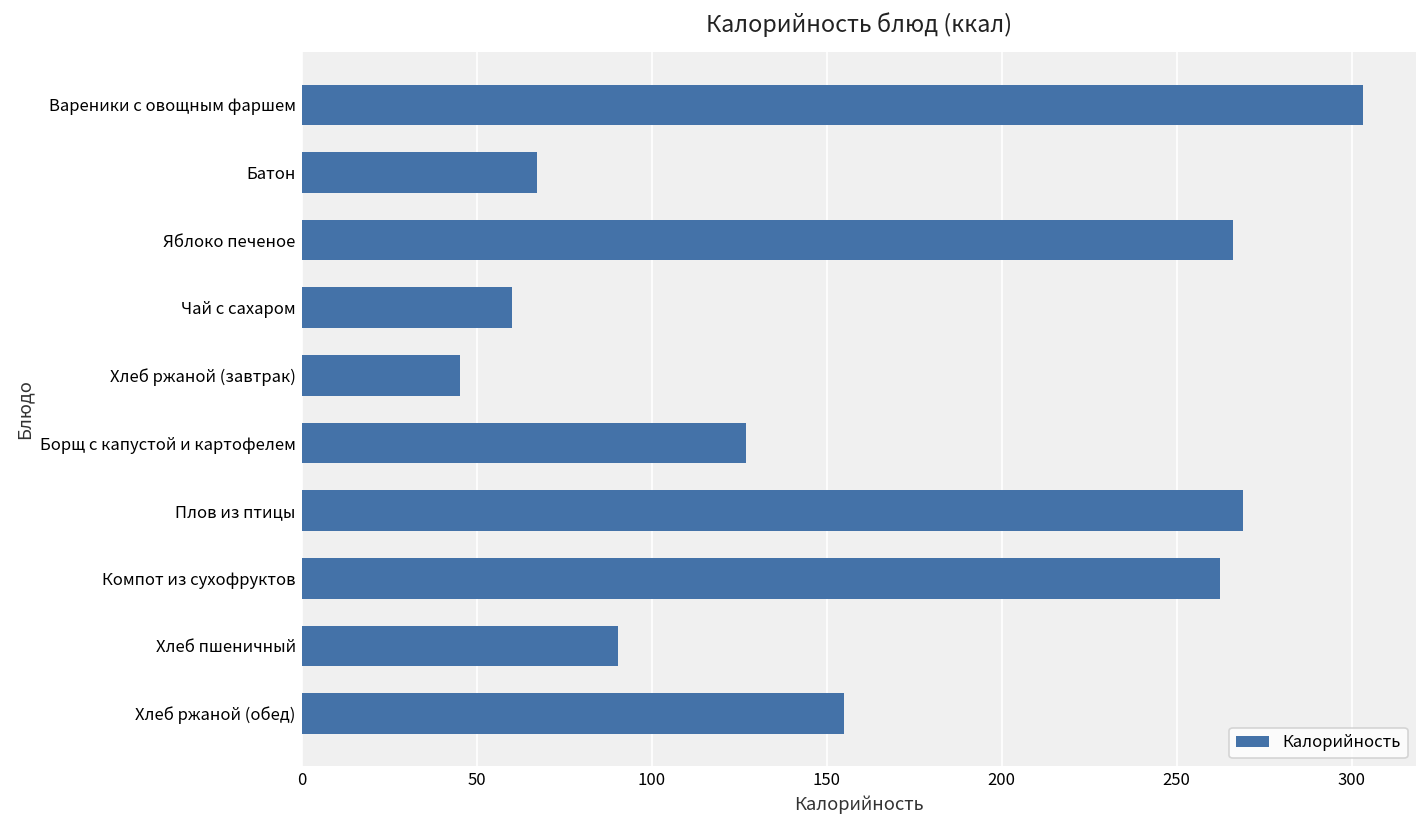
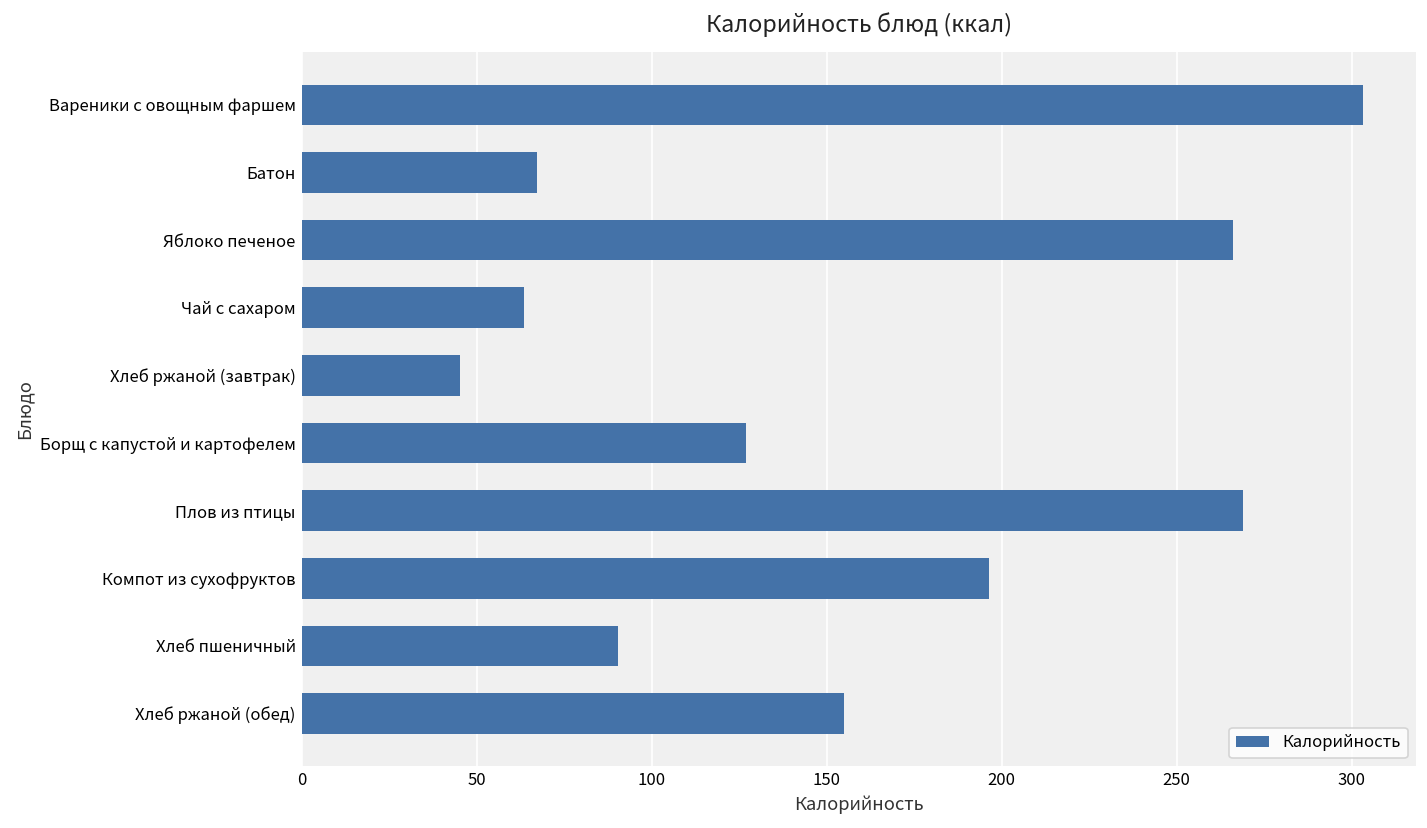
Чай с сахаром: 60 -> 64
Компот из сухофруктов: 262 -> 196
